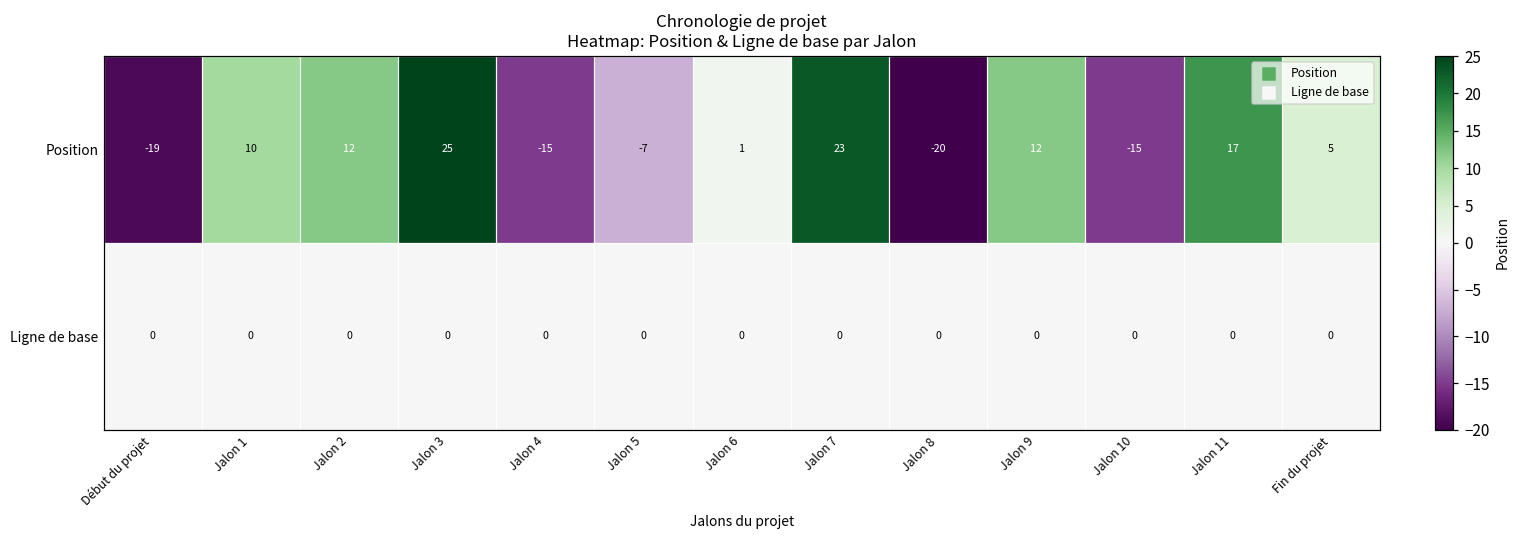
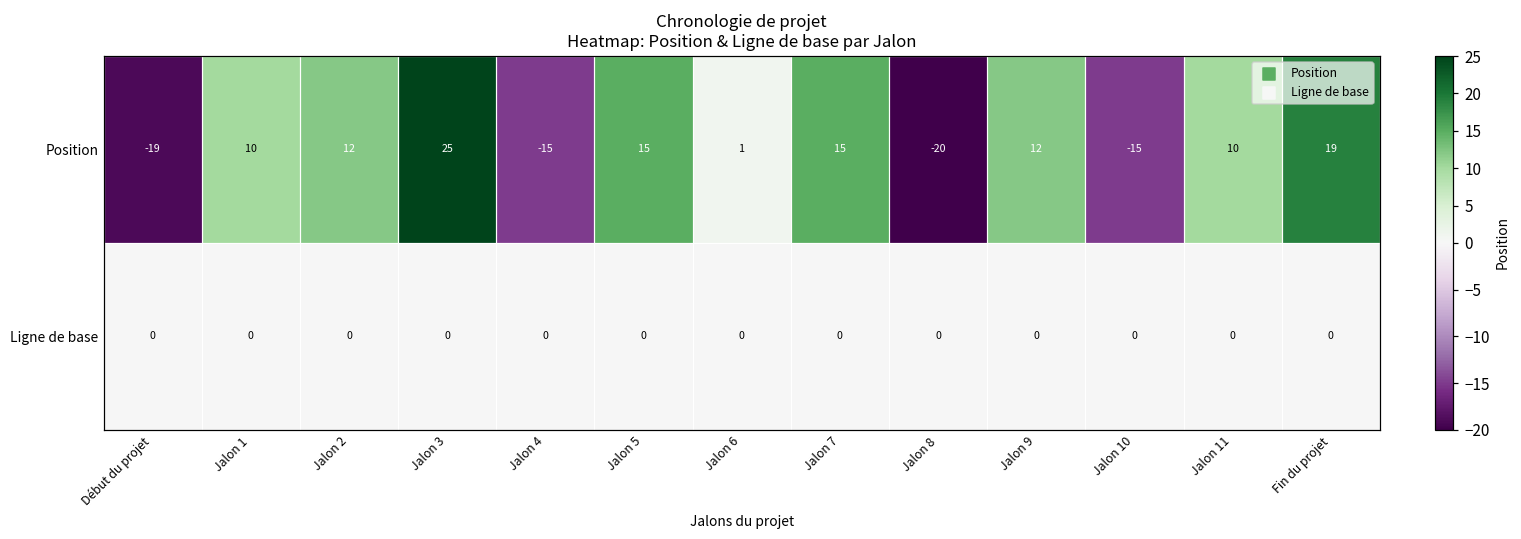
Position, Jalon 5: -7 -> 15
Position, Jalon 7: 23 -> 15
Position, Jalon 11: 17 -> 10
Position, Fin du projet: 5 -> 19
